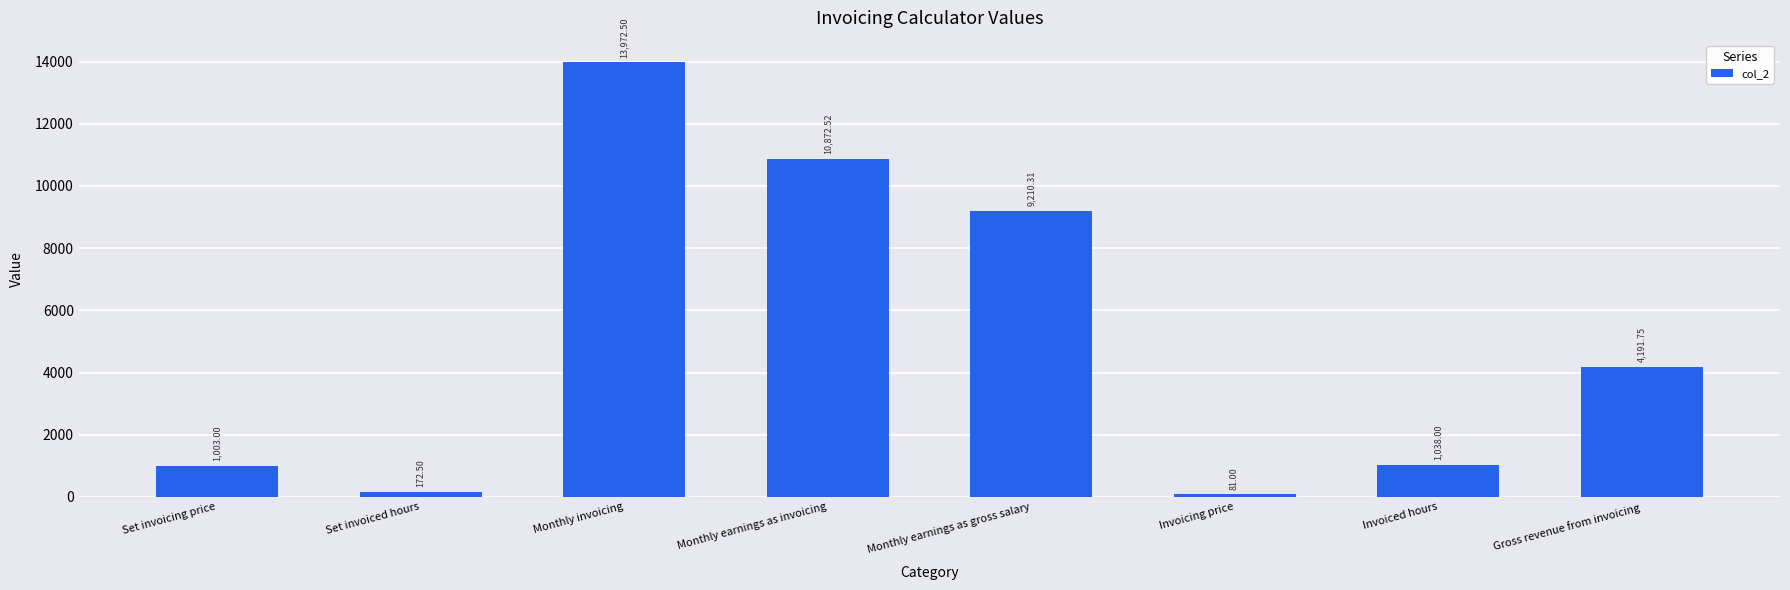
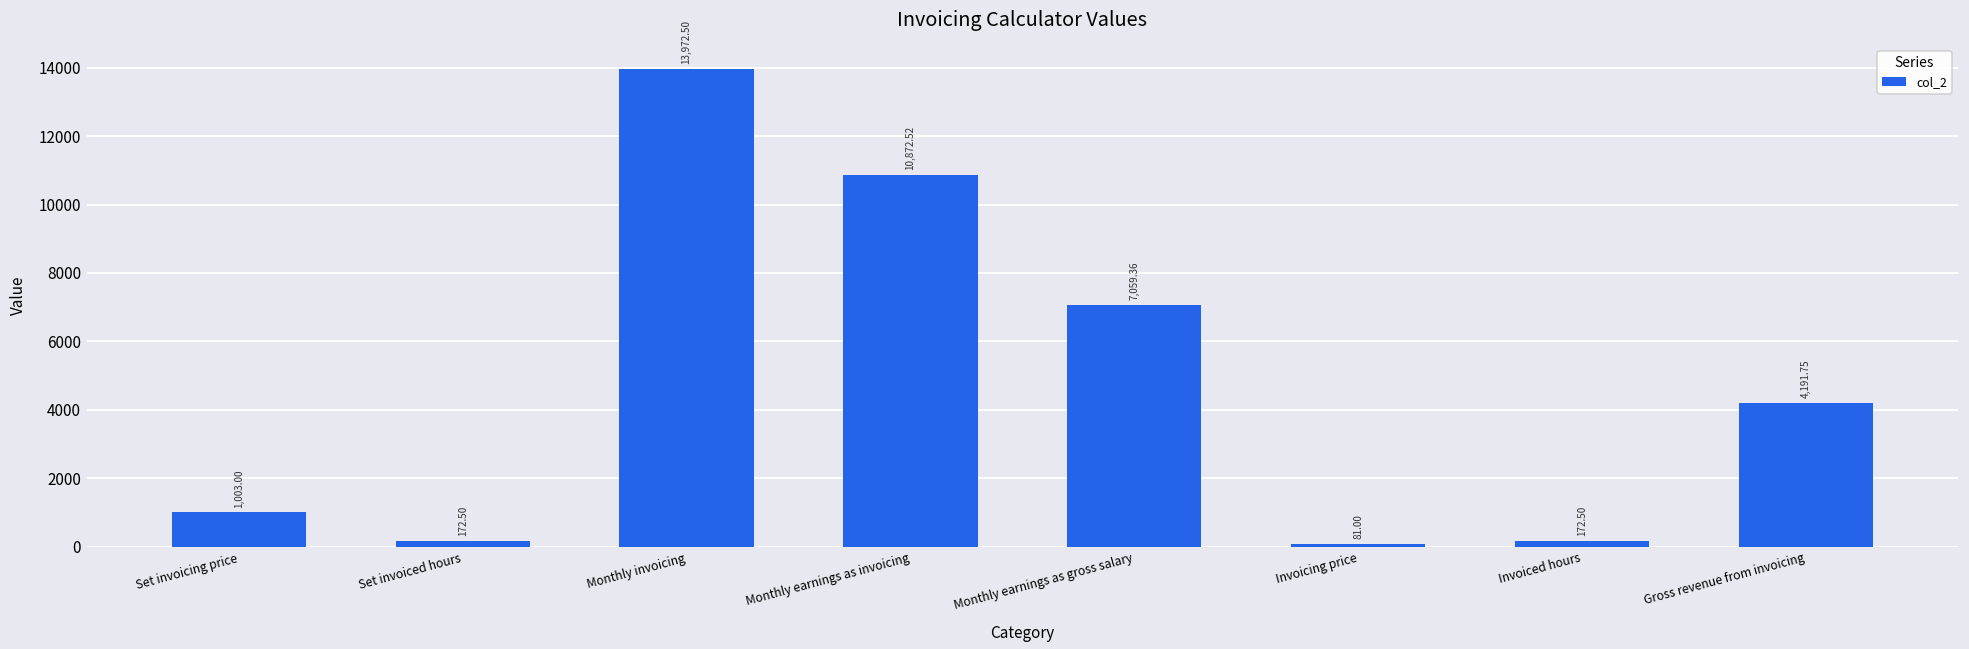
Monthly earnings as gross salary: 9,210.31 -> 7,059.36
Invoiced hours: 1,038.00 -> 172.50
